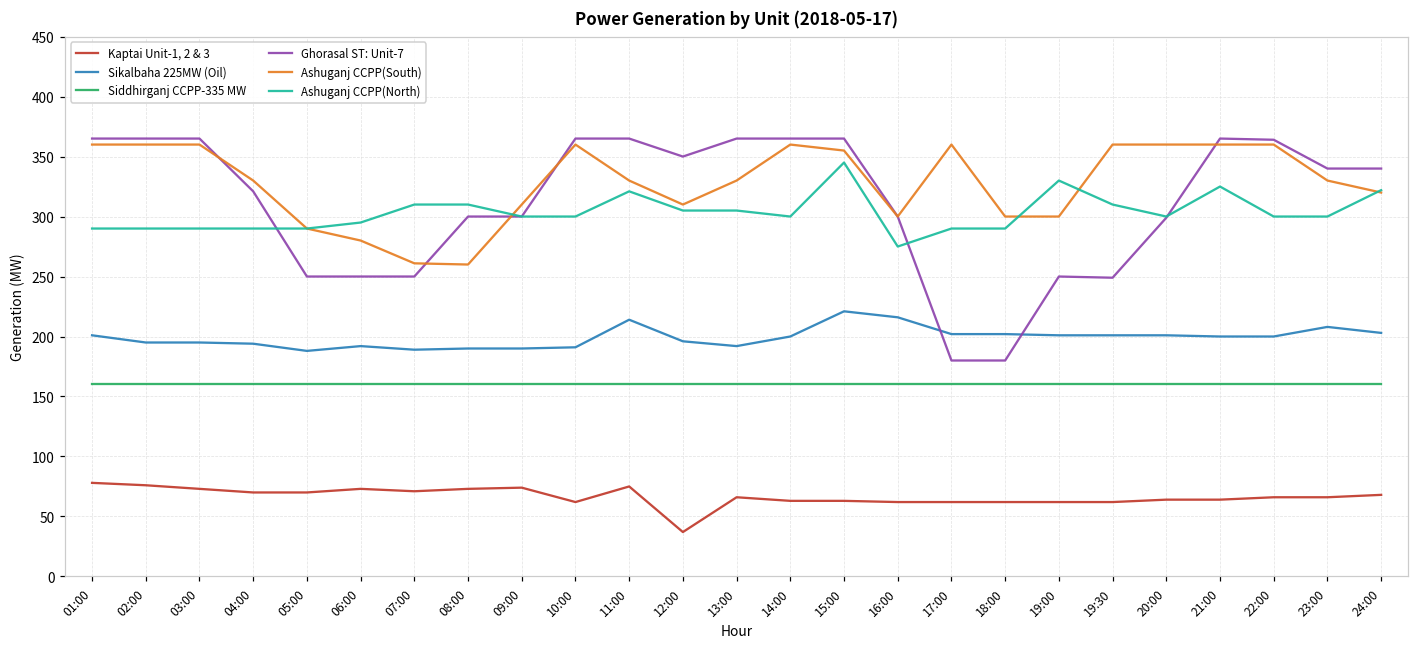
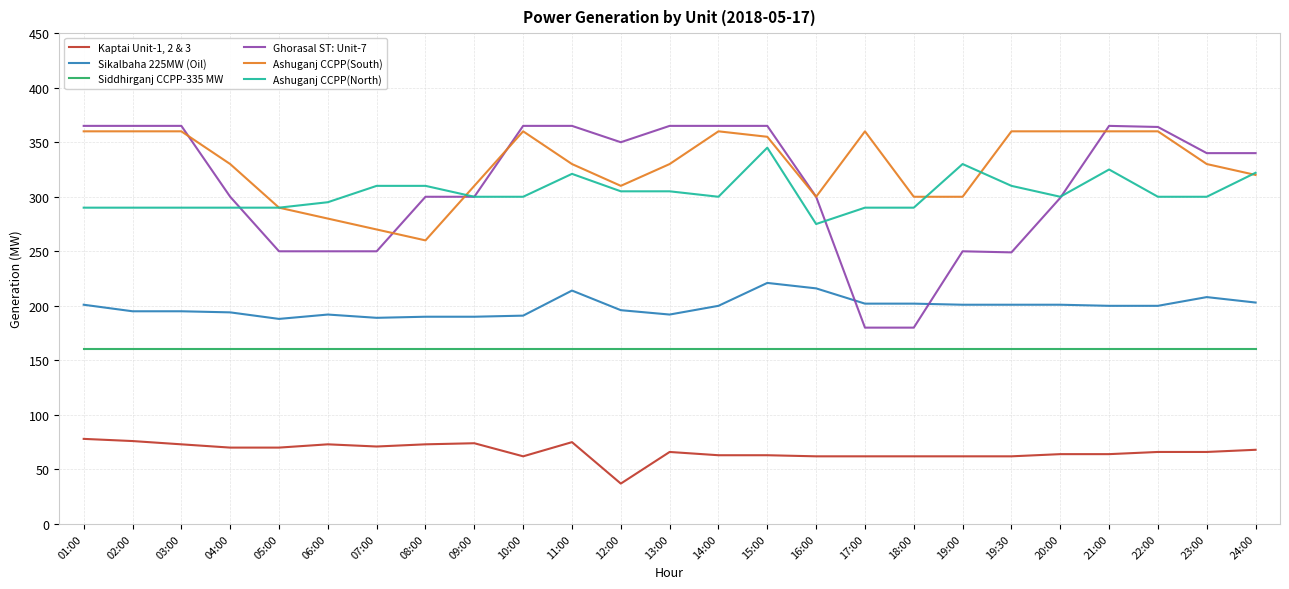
Ghorasal ST: Unit-7, 04:00: 321 -> 300
Ashuganj CCPP(South), 07:00: 261 -> 270
